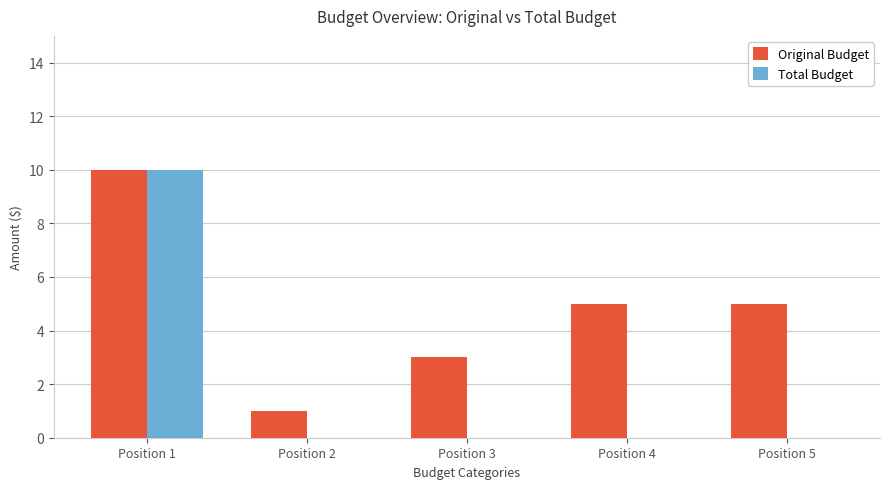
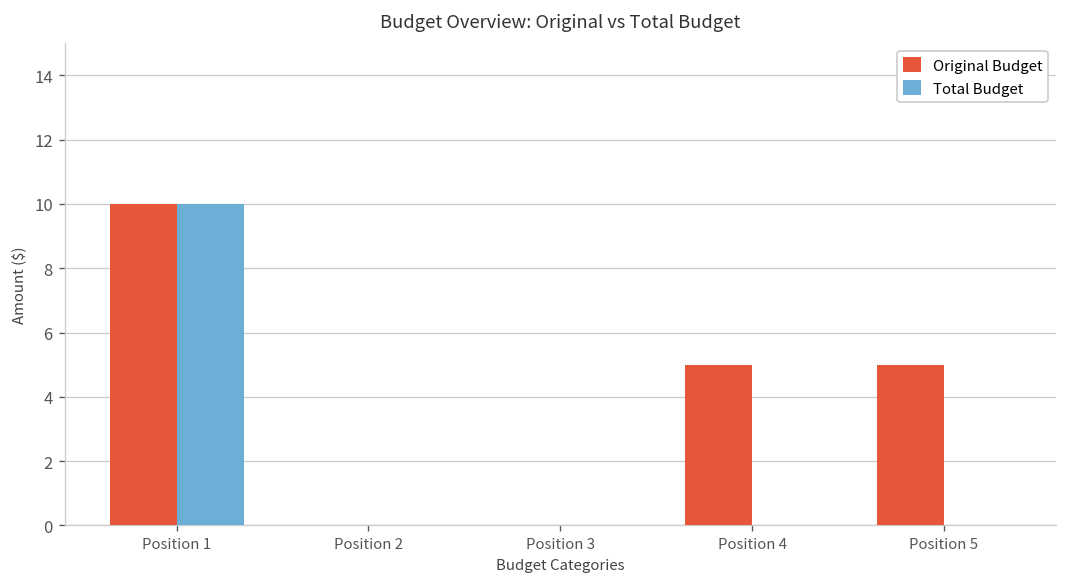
Original Budget, Position 2: 1 -> 0
Original Budget, Position 3: 3 -> 0
